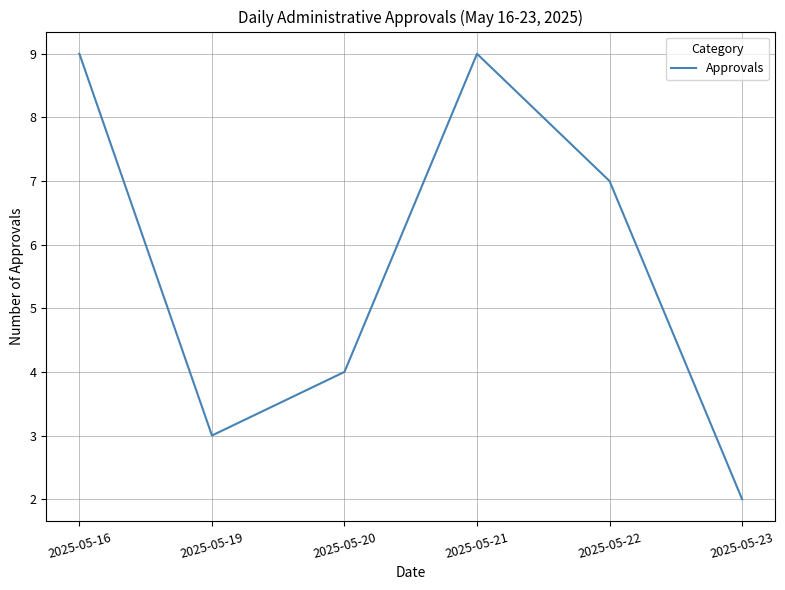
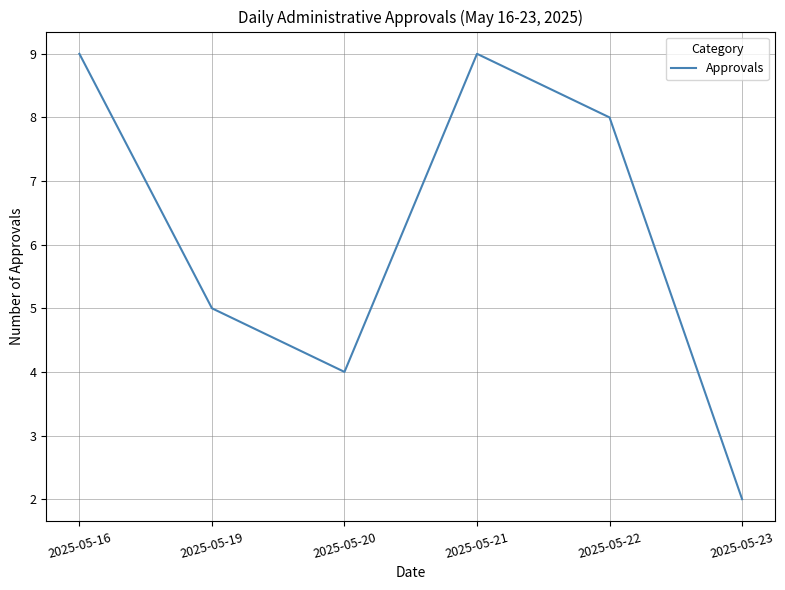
2025-05-19: 3 -> 5
2025-05-22: 7 -> 8
